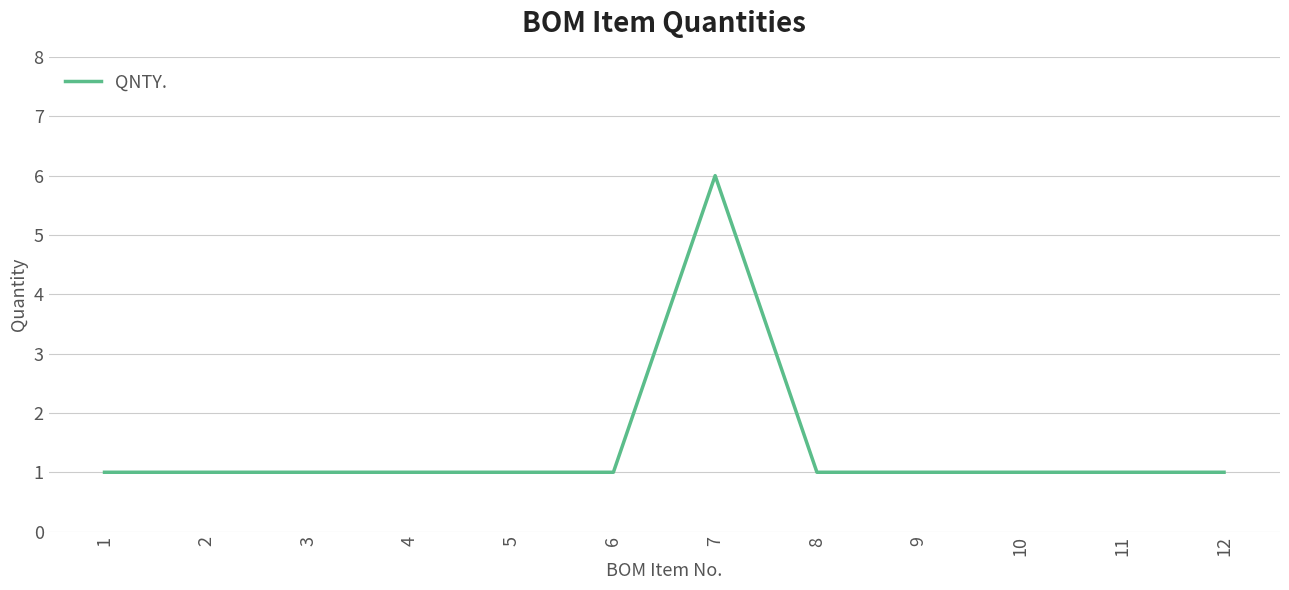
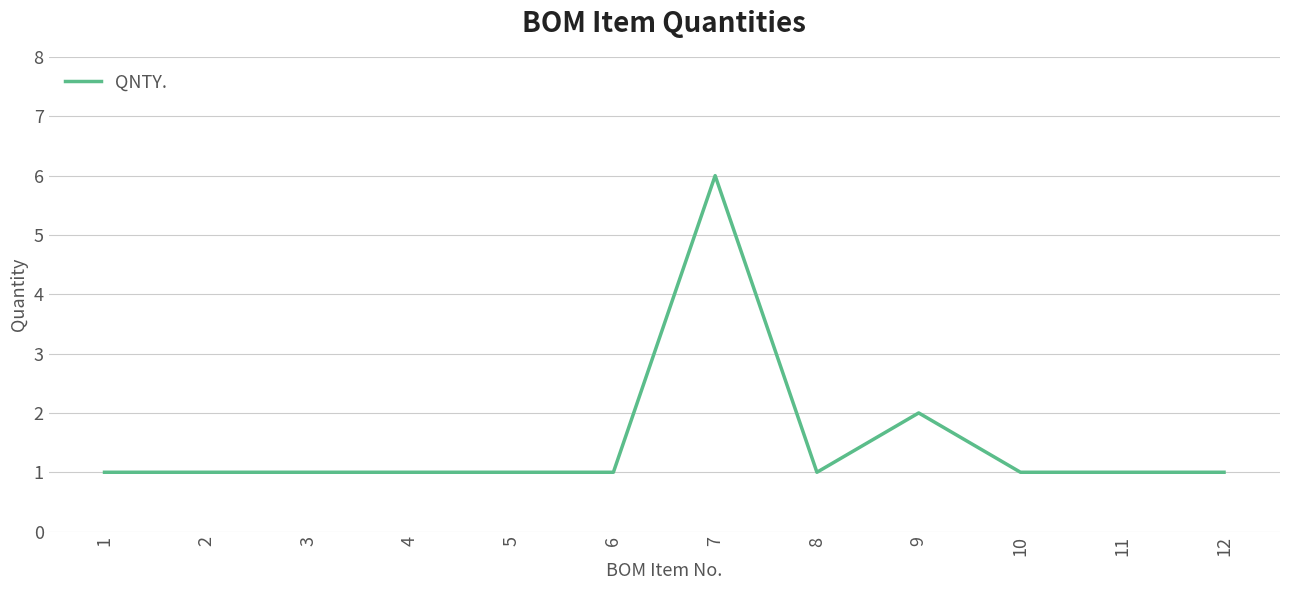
9: 1 -> 2
